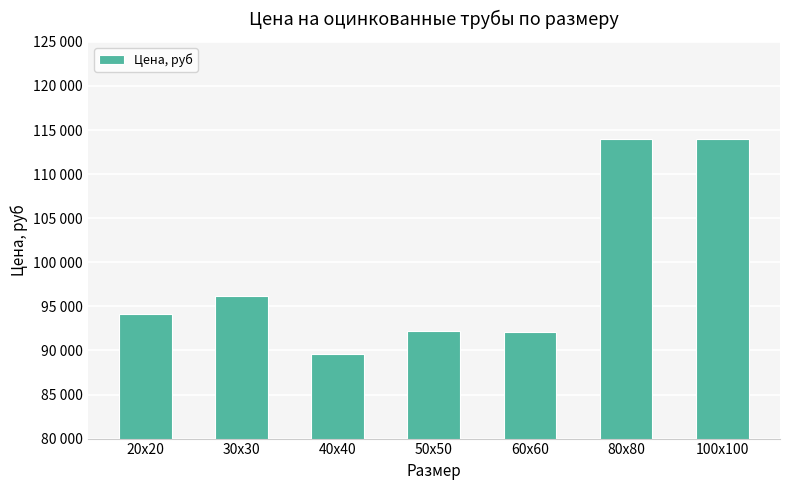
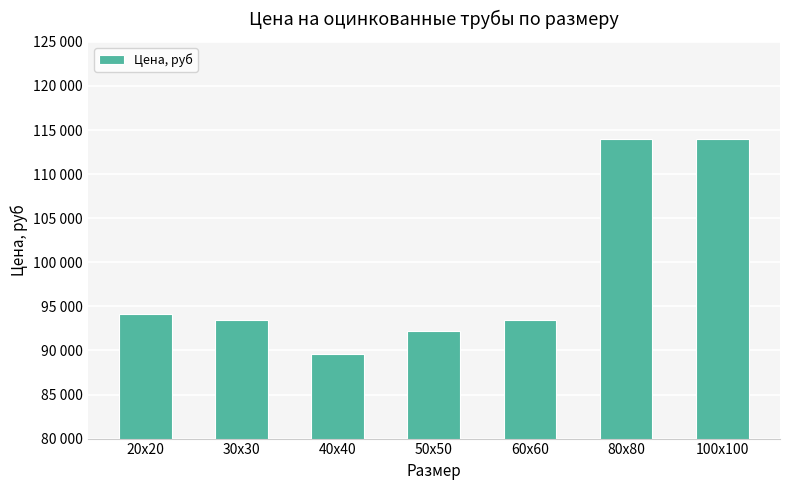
30x30: 96000 -> 94000
60x60: 92000 -> 94000
